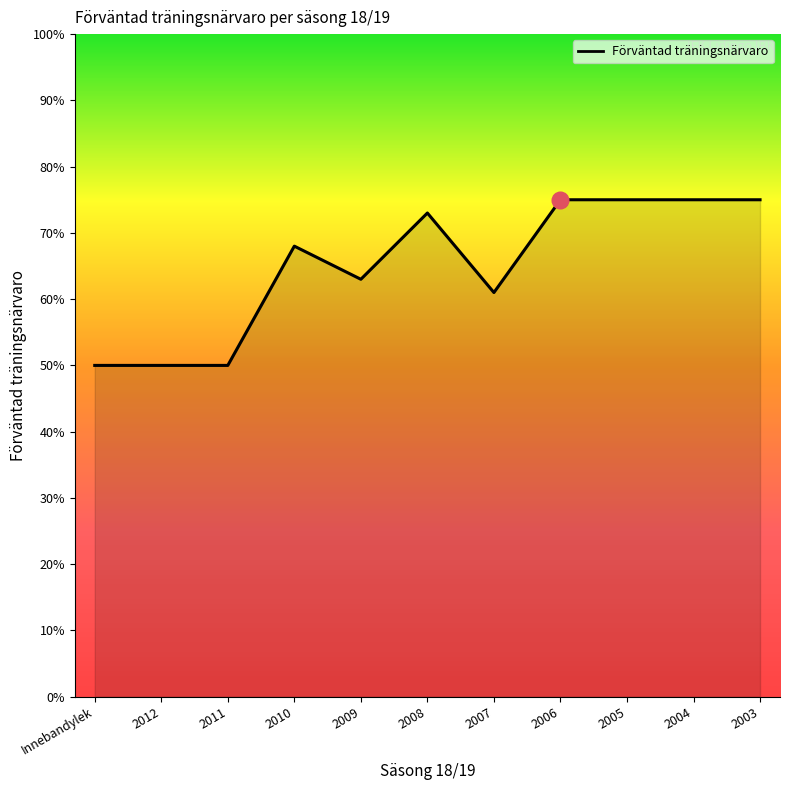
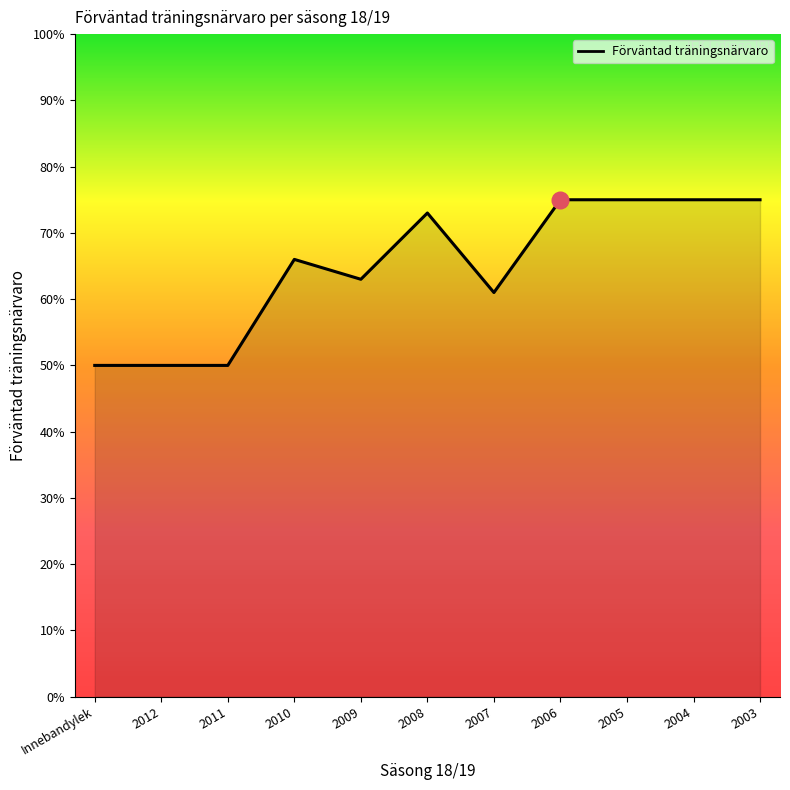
Förväntad träningsnärvaro, 2010: 68% -> 66%
